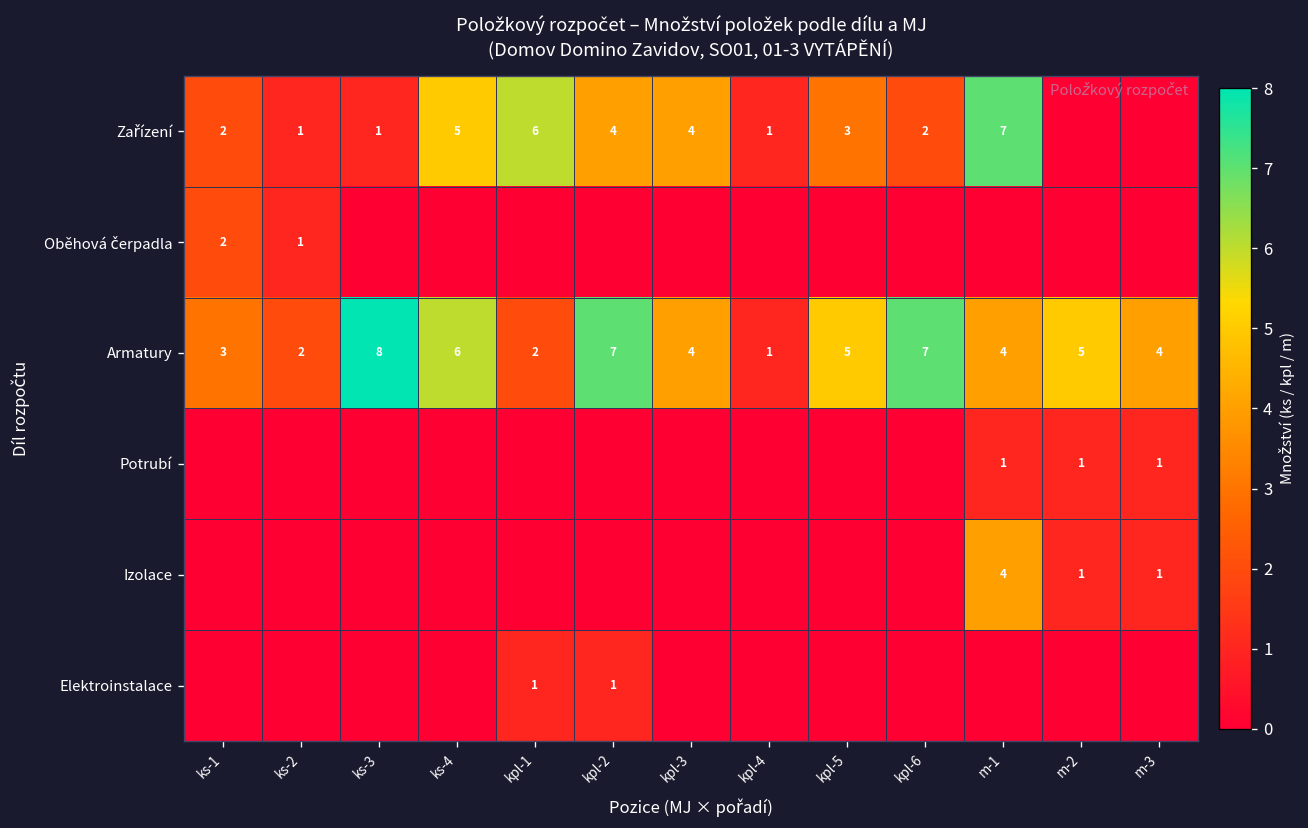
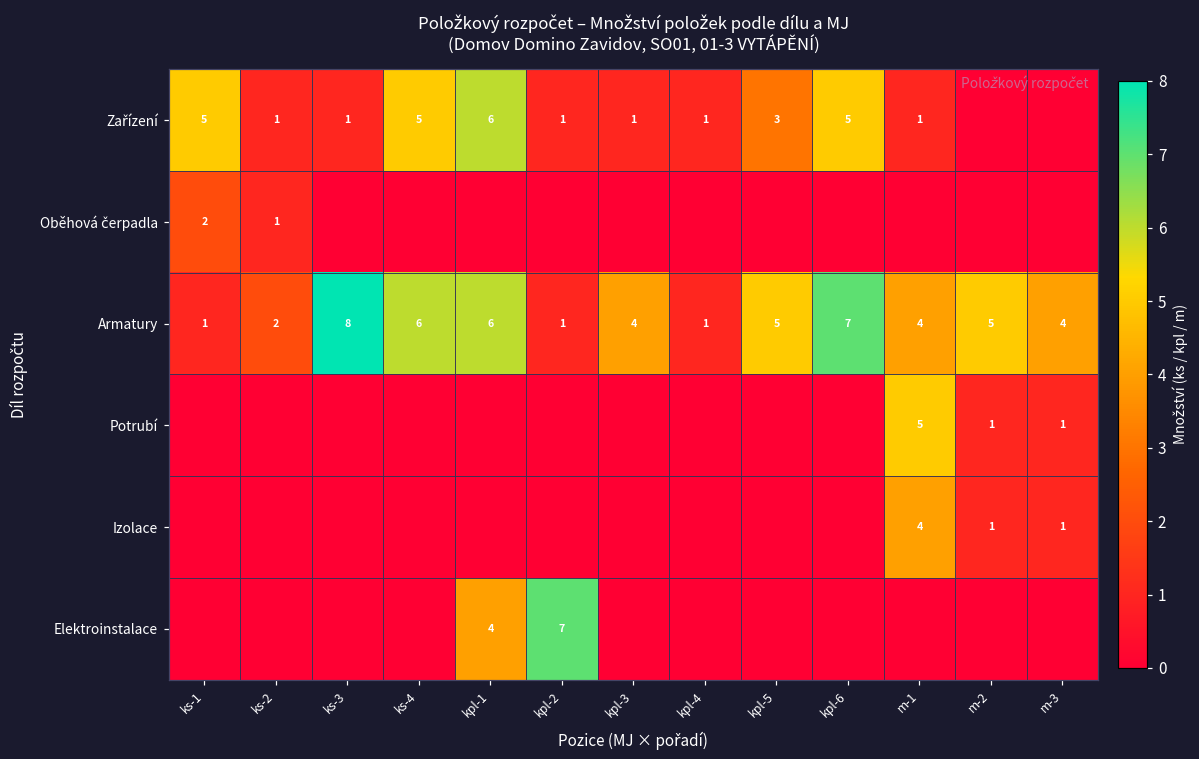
Zařízení, ks-1: 2 -> 5
Zařízení, kpl-2: 4 -> 1
Zařízení, kpl-3: 4 -> 1
Zařízení, kpl-6: 2 -> 5
Zařízení, m-1: 7 -> 1
Armatury, ks-1: 3 -> 1
Armatury, kpl-1: 2 -> 6
Armatury, kpl-2: 7 -> 1
Potrubí, m-1: 1 -> 5
Elektroinstalace, kpl-1: 1 -> 4
Elektroinstalace, kpl-2: 1 -> 7
